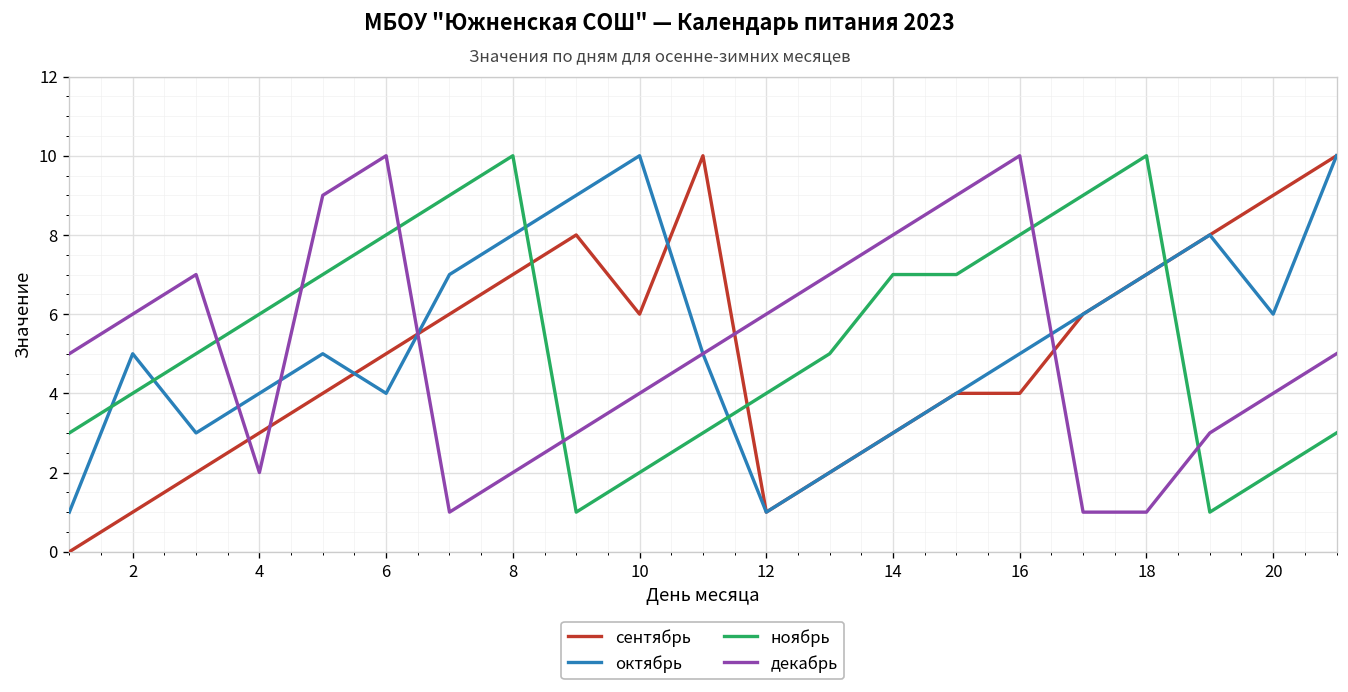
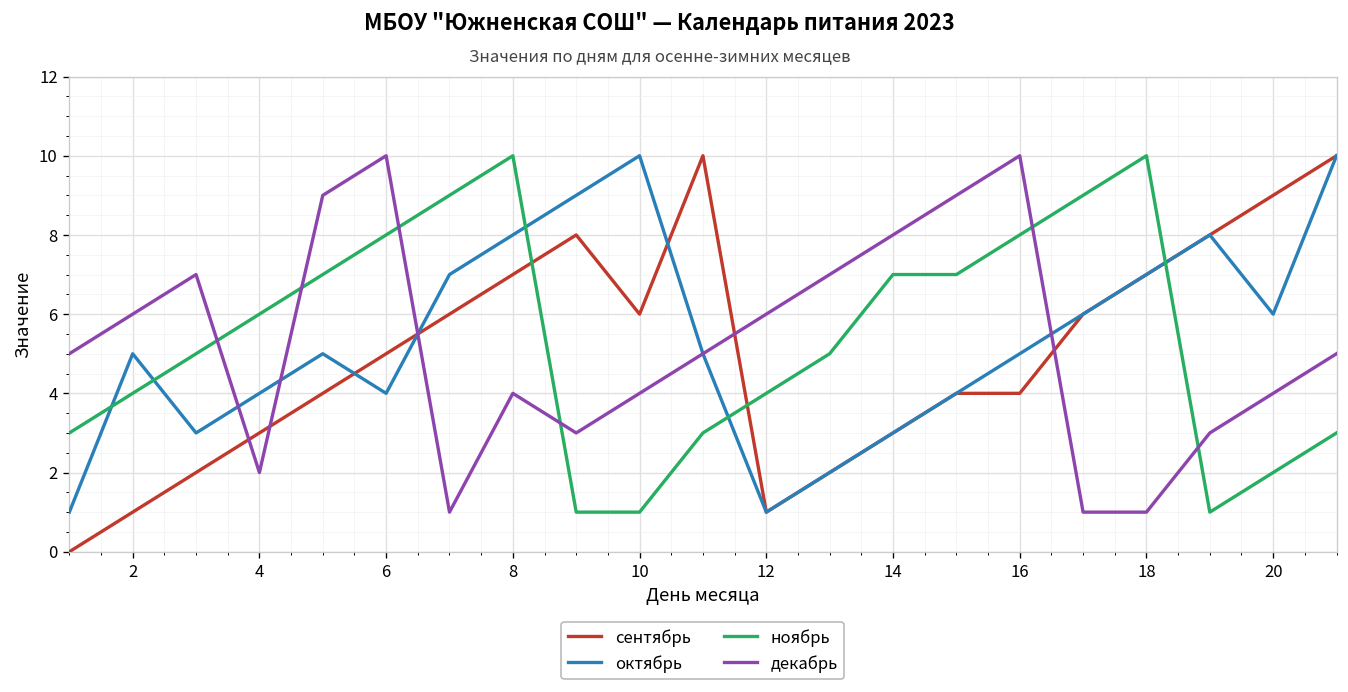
декабрь, 8: 2 -> 4
ноябрь, 10: 2 -> 1
